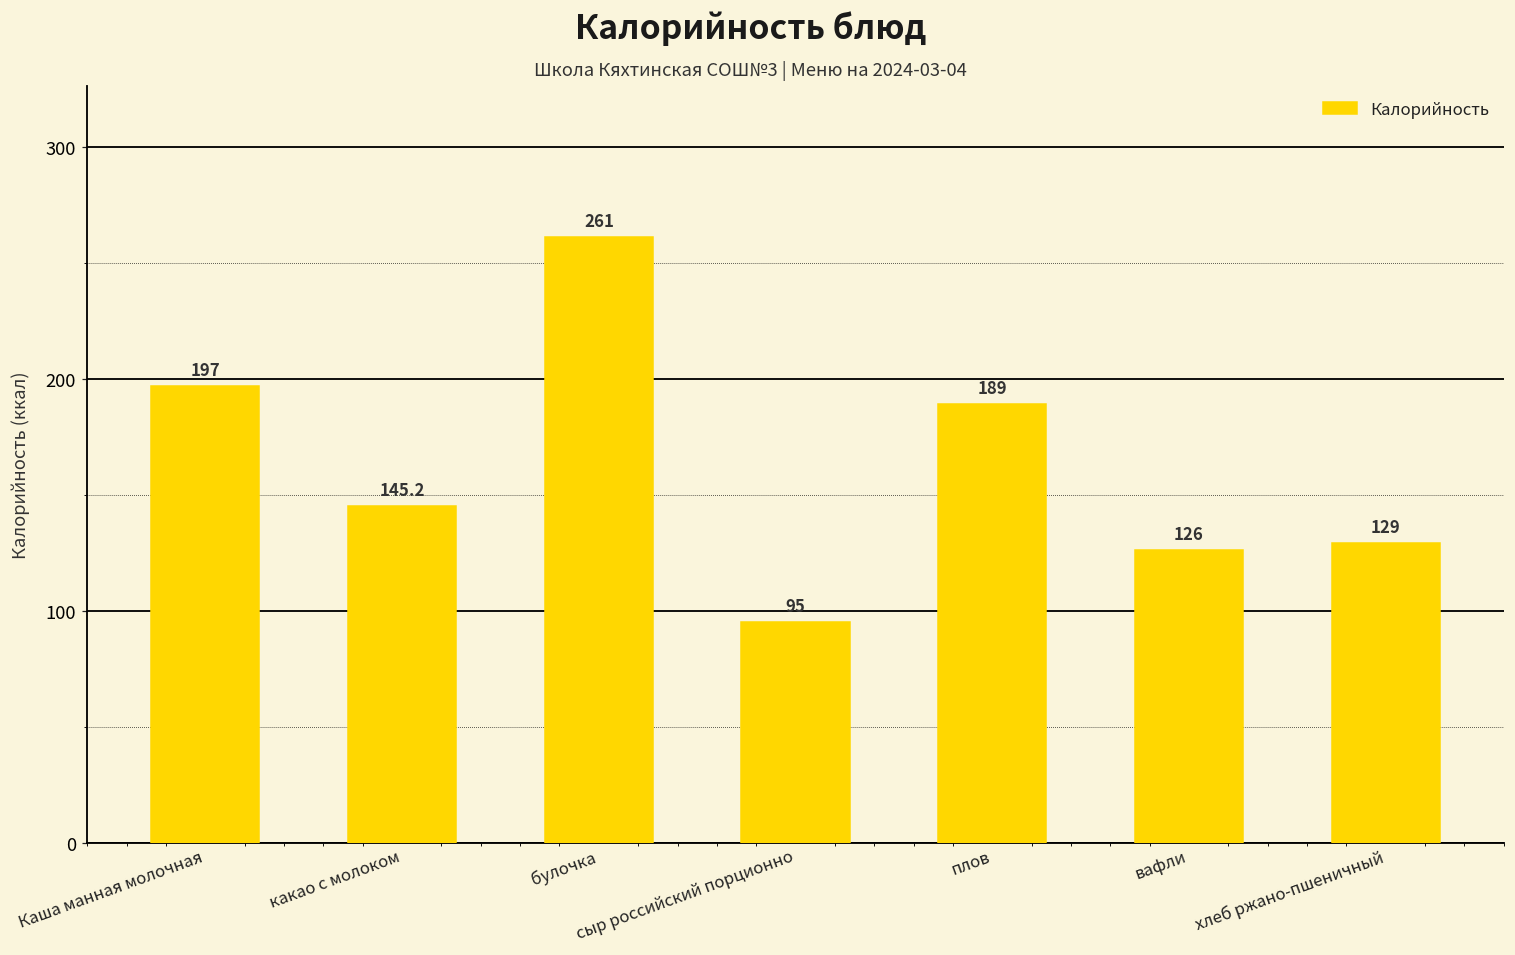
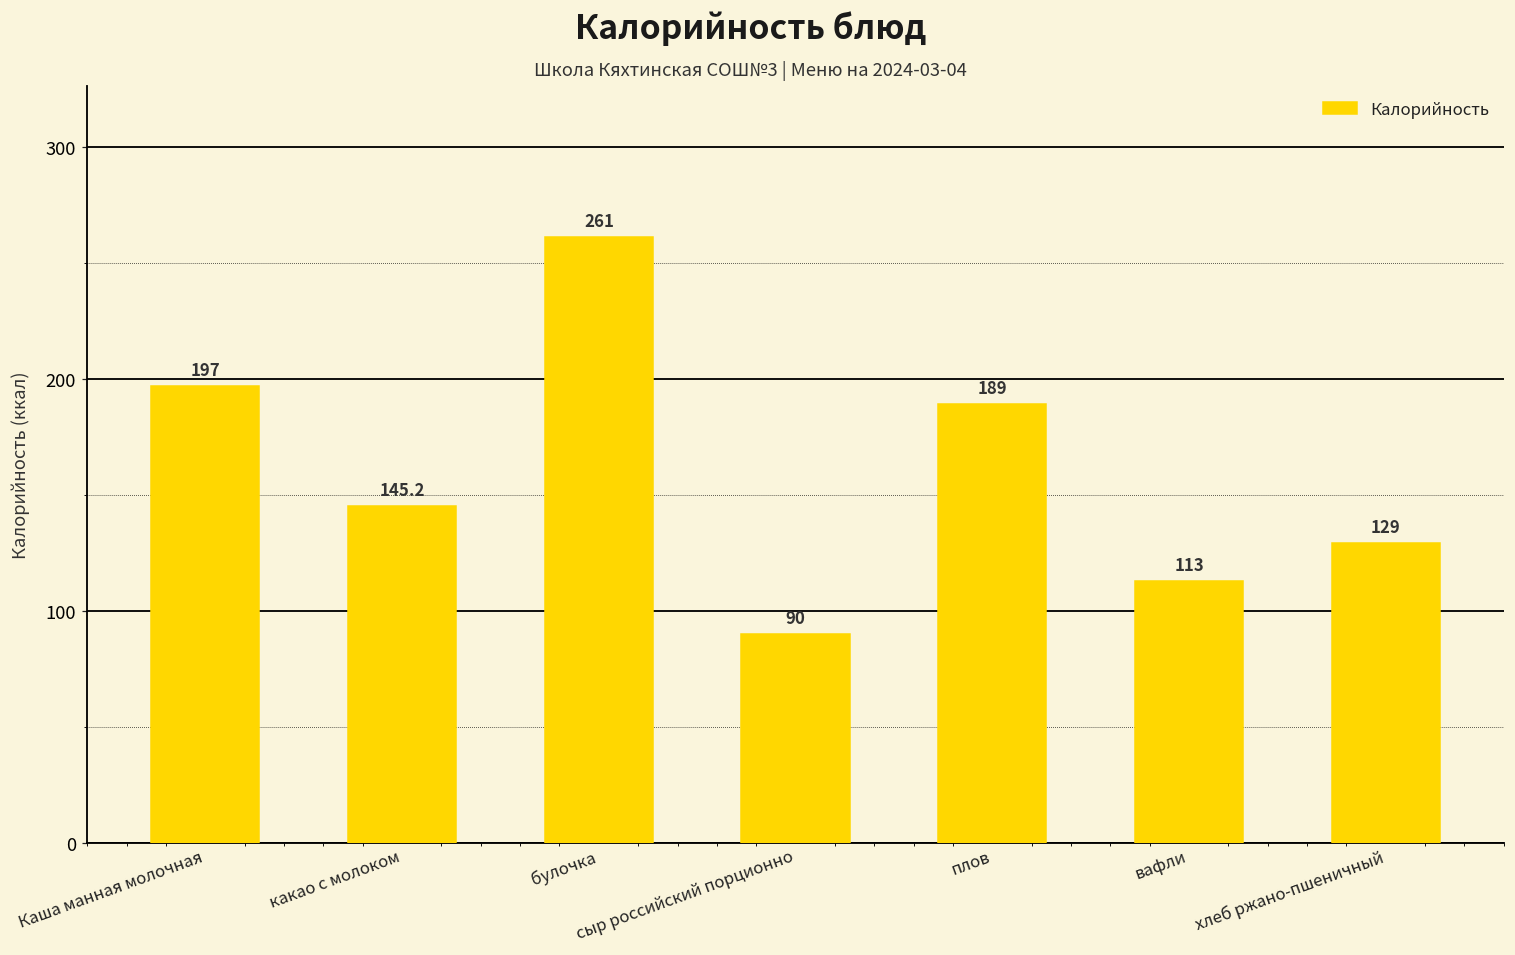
сыр российский порционно: 95 -> 90
вафли: 126 -> 113
